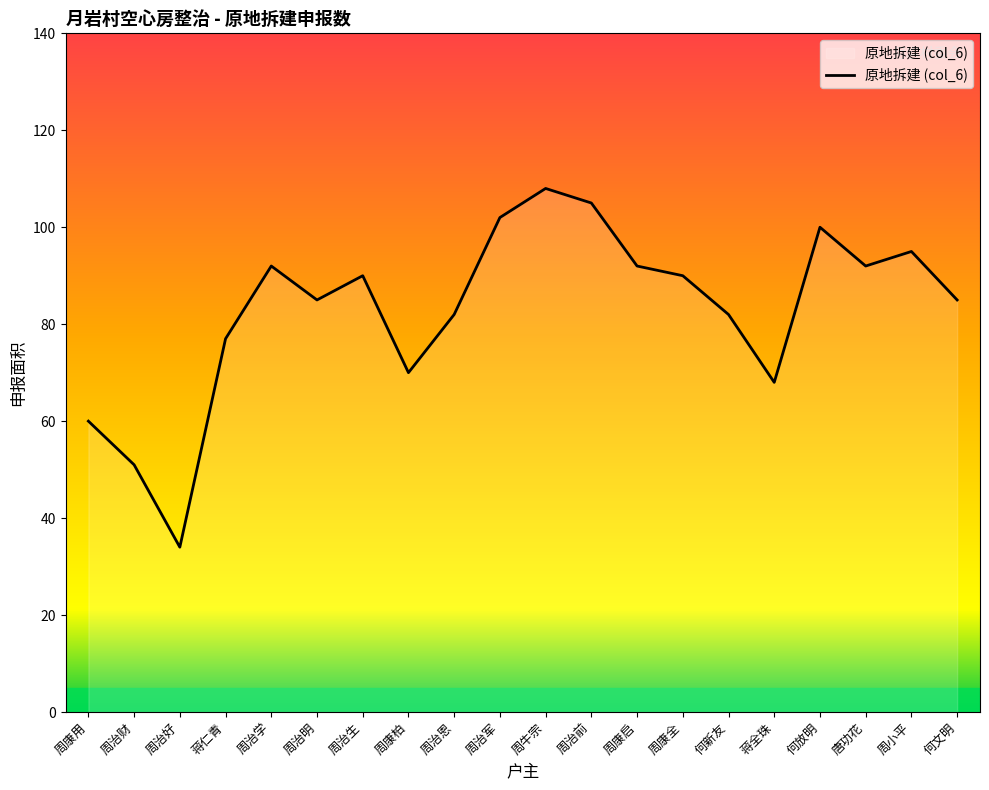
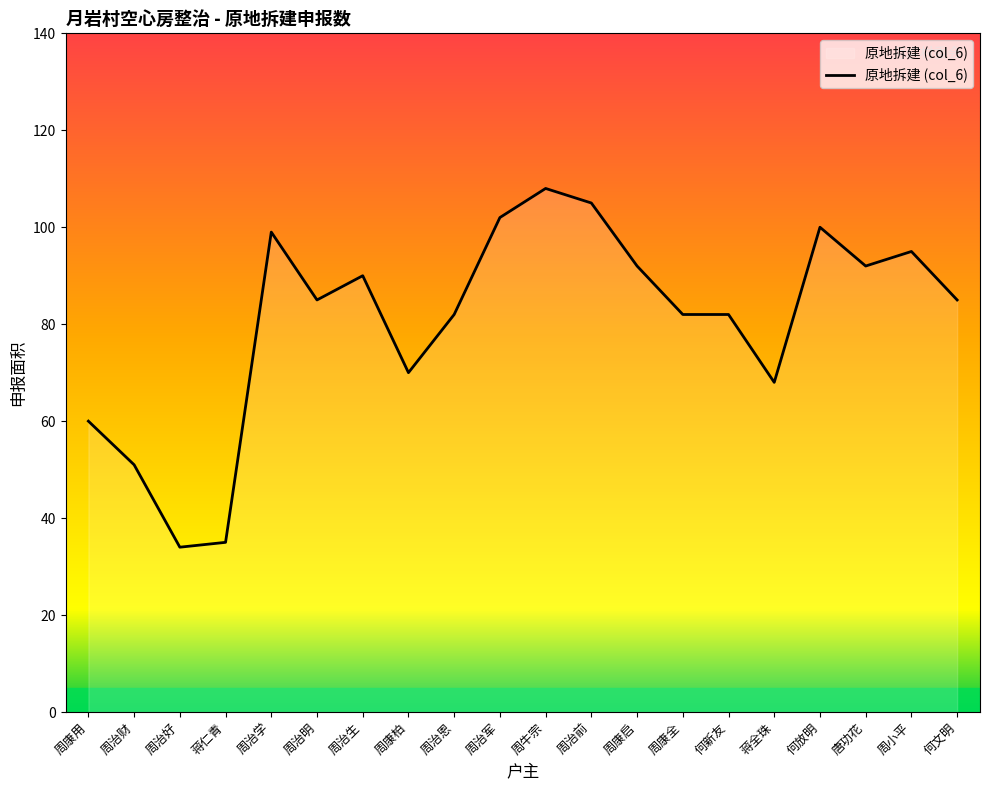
蒋仁青: 77 -> 35
周治学: 92 -> 99
周康全: 90 -> 82
